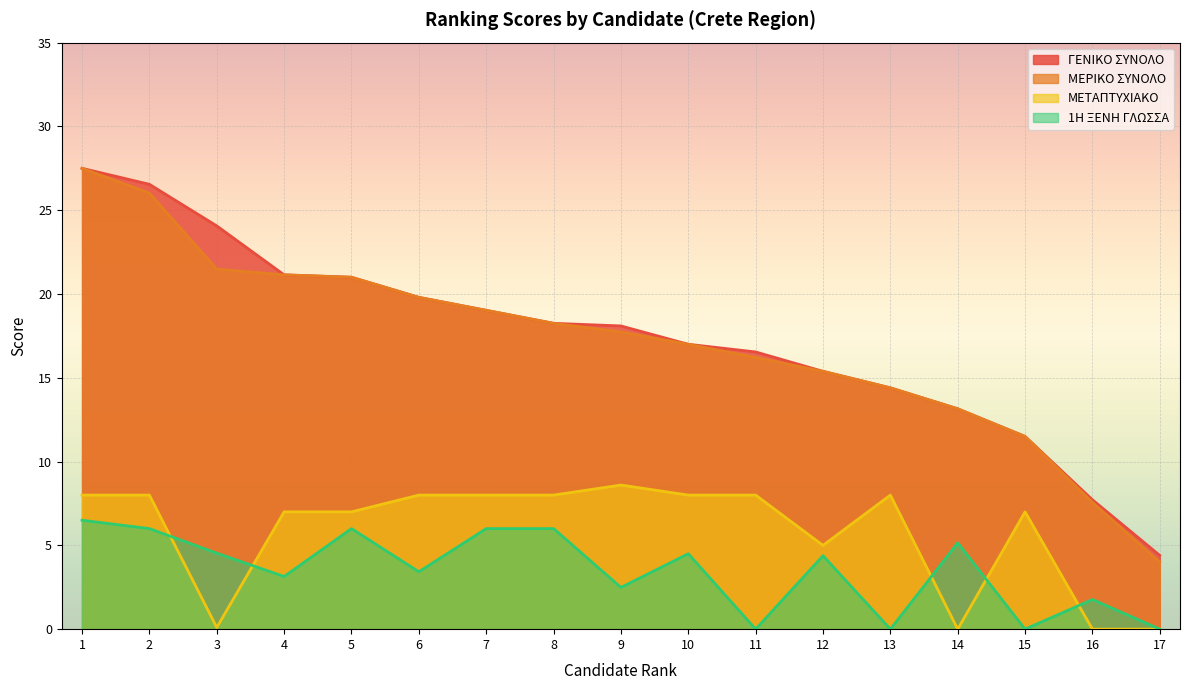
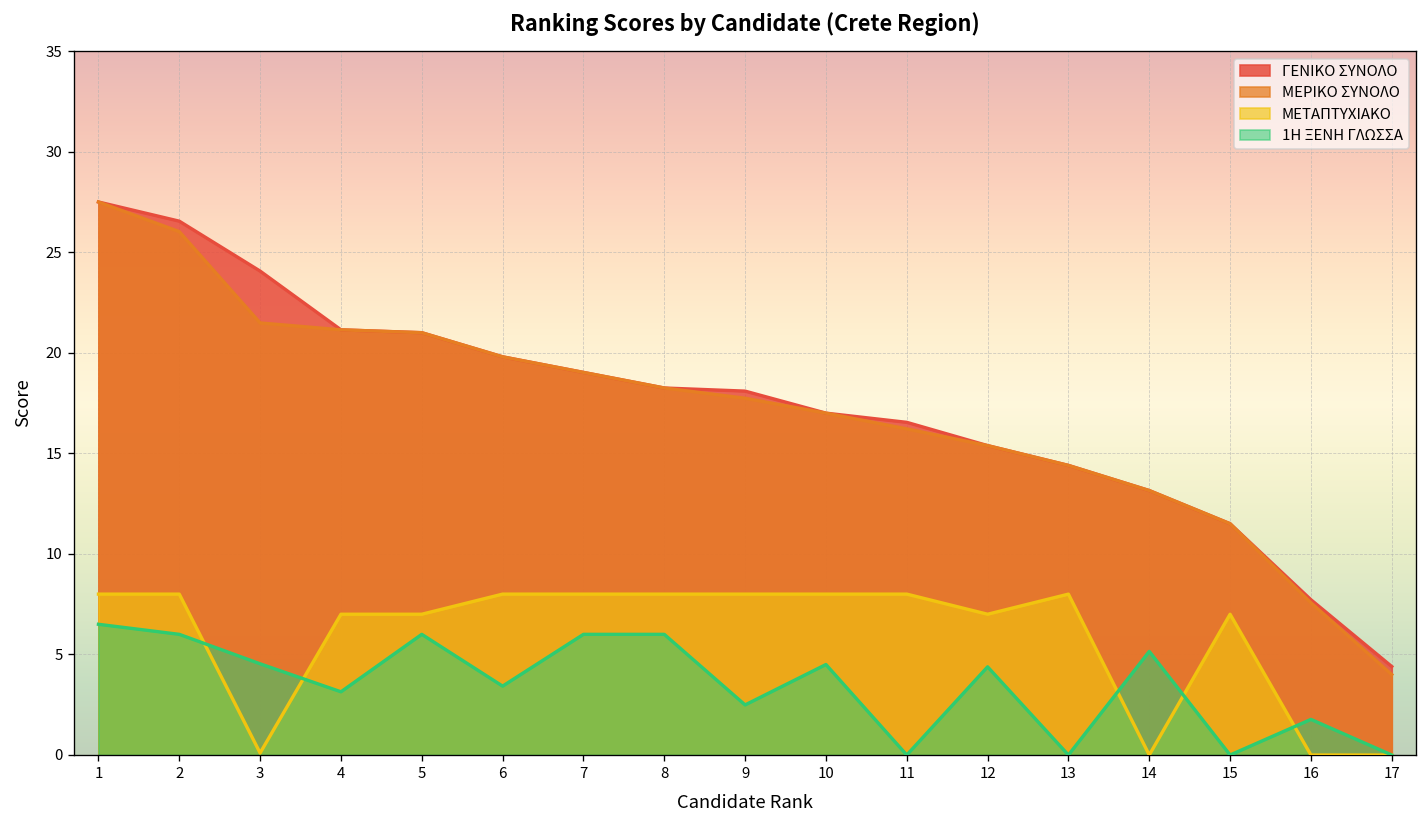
ΜΕΤΑΠΤΥΧΙΑΚΟ, 9: 8.6 -> 8.0
ΜΕΤΑΠΤΥΧΙΑΚΟ, 12: 5 -> 7
